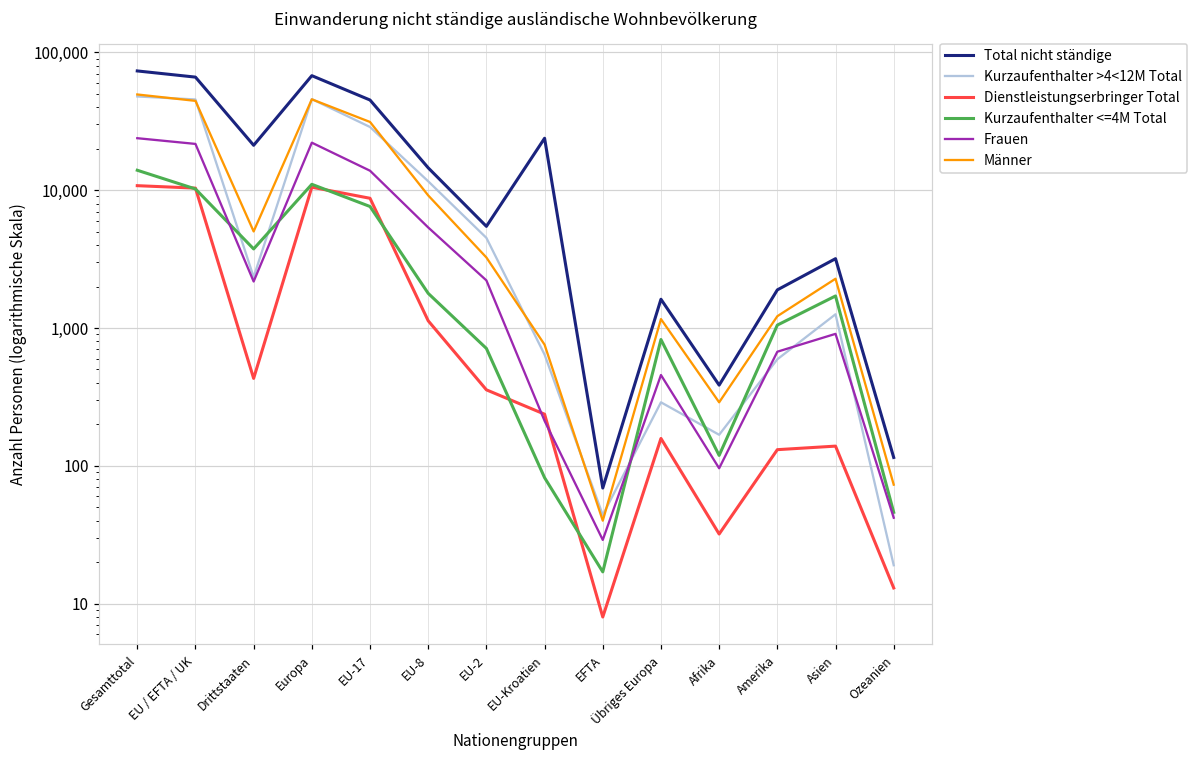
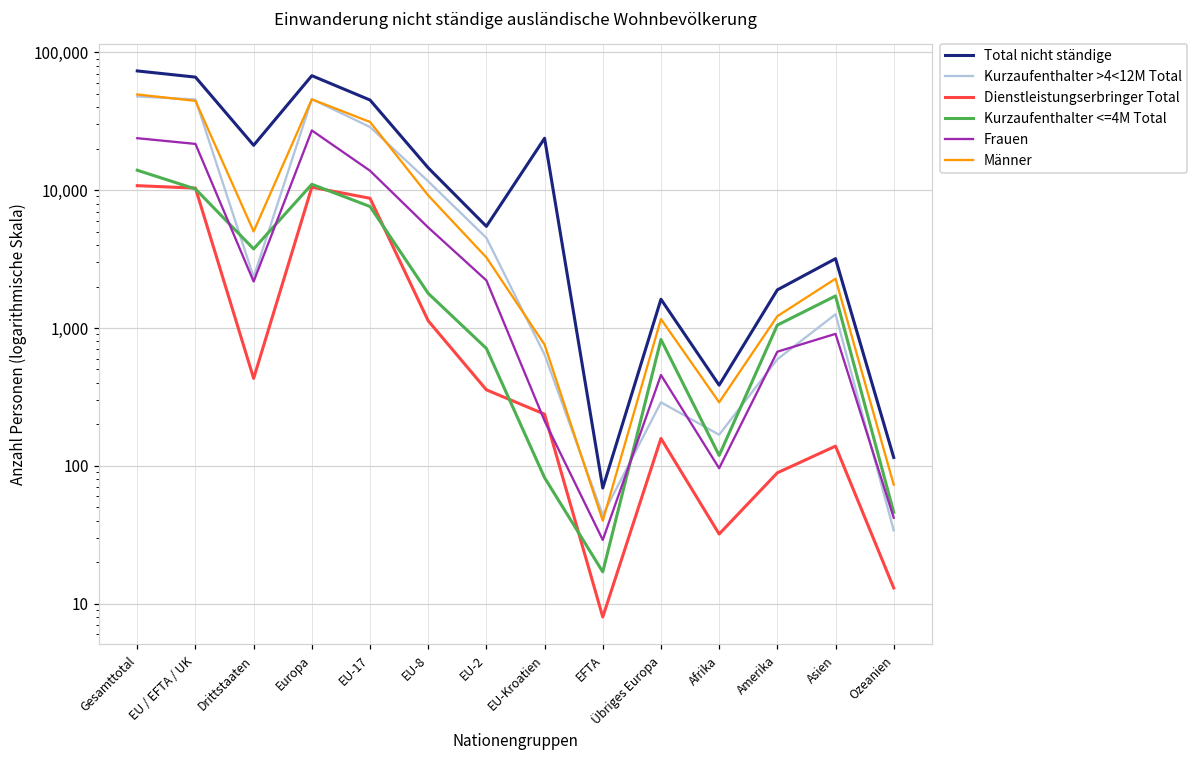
Frauen, Europa: 22,000 -> 27,000
Dienstleistungserbringer Total, Amerika: 130 -> 90
Kurzaufenthalter >4<12M Total, Ozeanien: 19 -> 34
